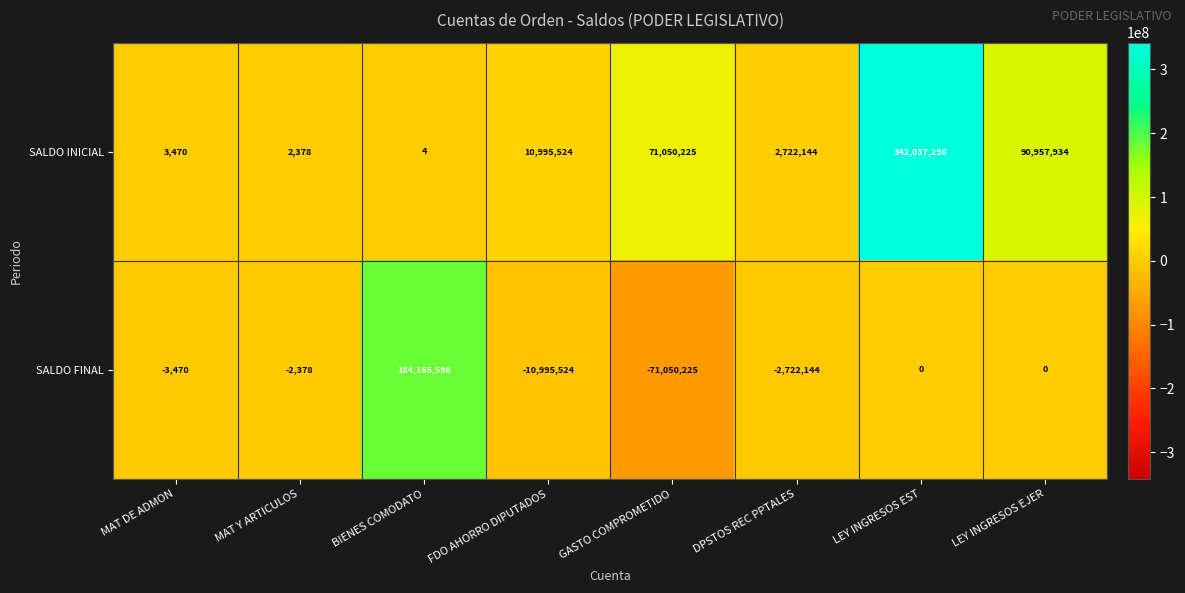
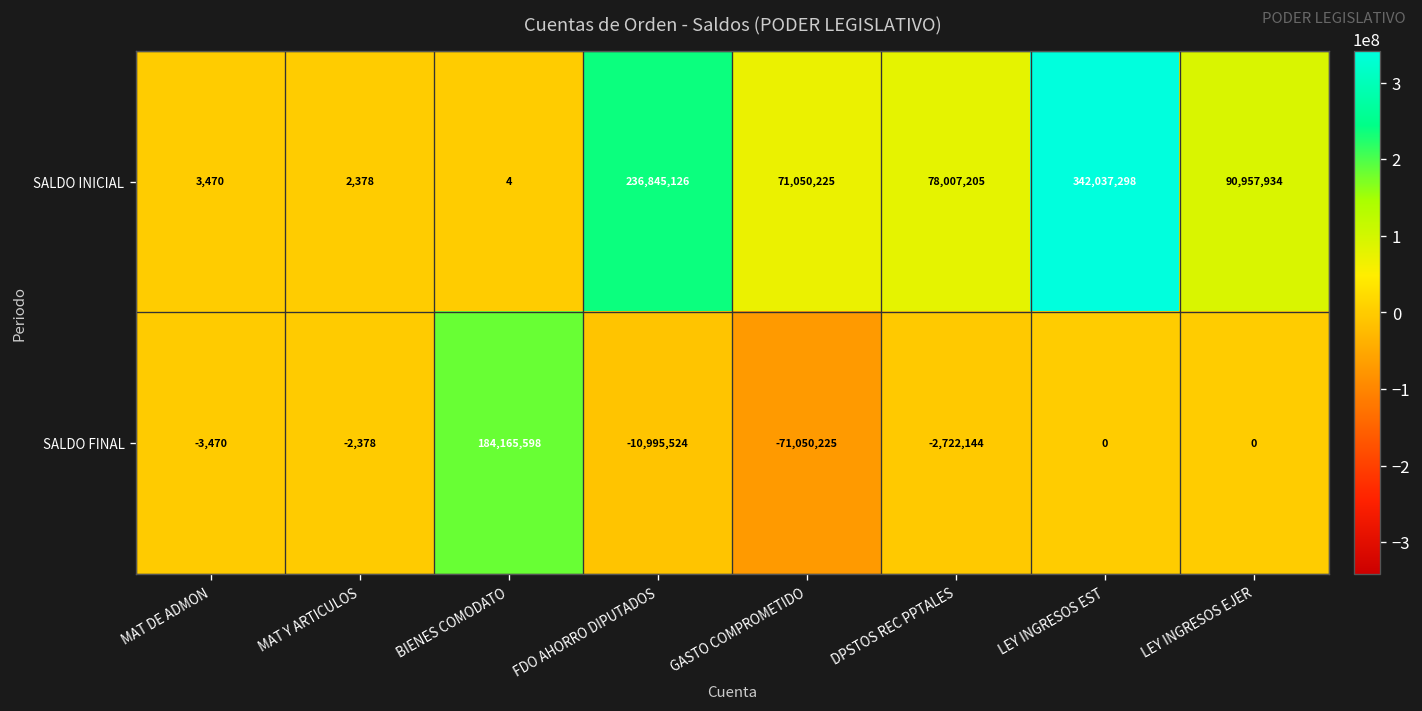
SALDO INICIAL, FDO AHORRO DIPUTADOS: 10,995,524 -> 236,845,126
SALDO INICIAL, DPSTOS REC PPTALES: 2,722,144 -> 78,007,205
